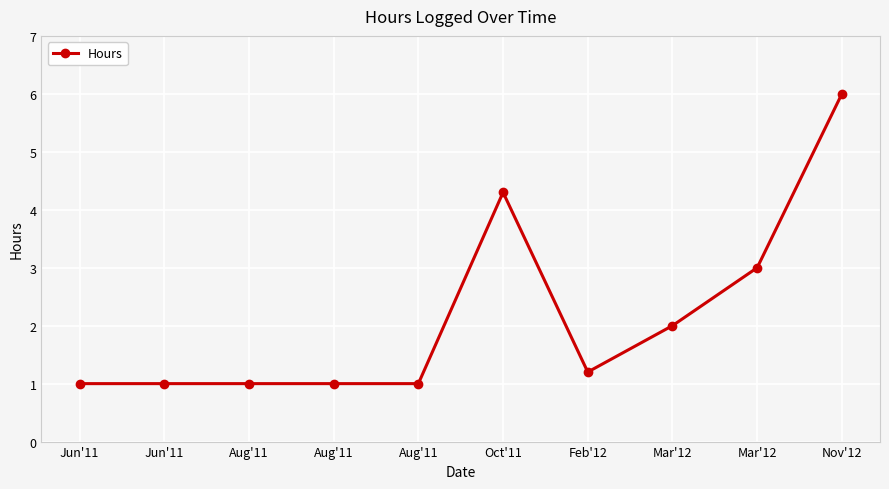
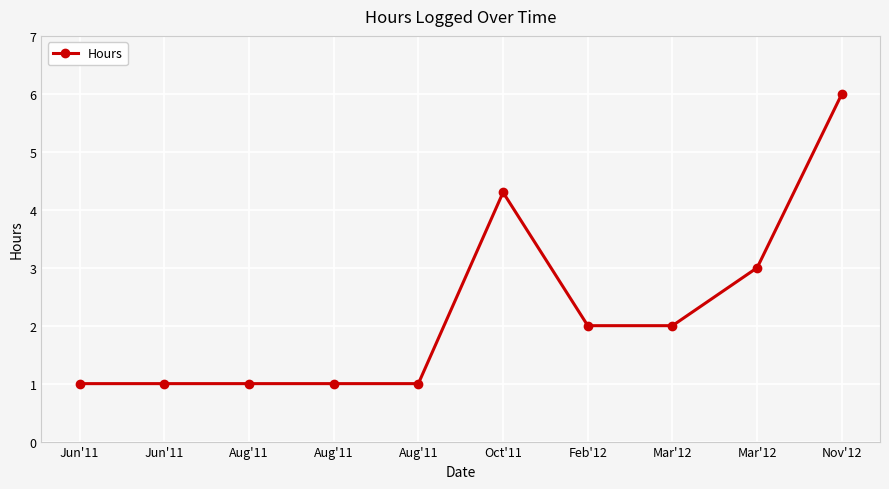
Feb'12: 1.2 -> 2.0
